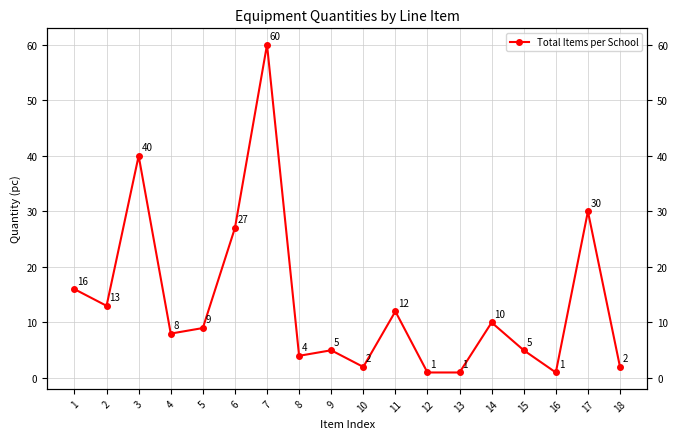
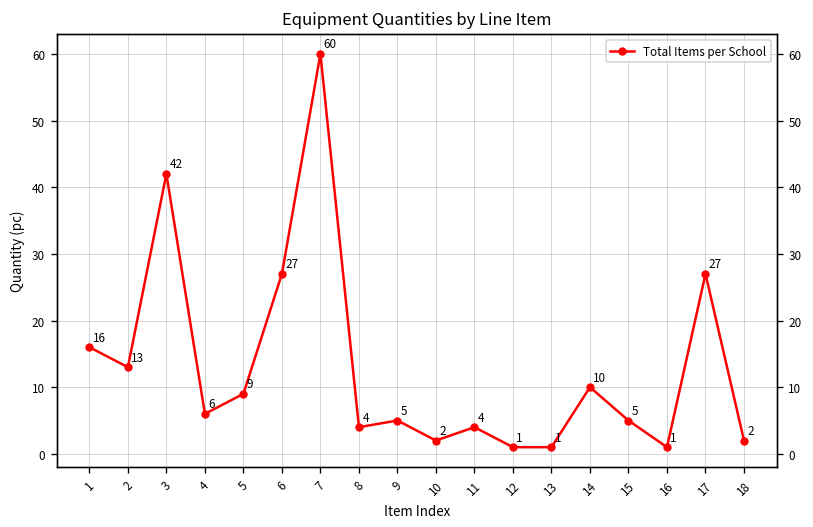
3: 40 -> 42
4: 8 -> 6
11: 12 -> 4
17: 30 -> 27
